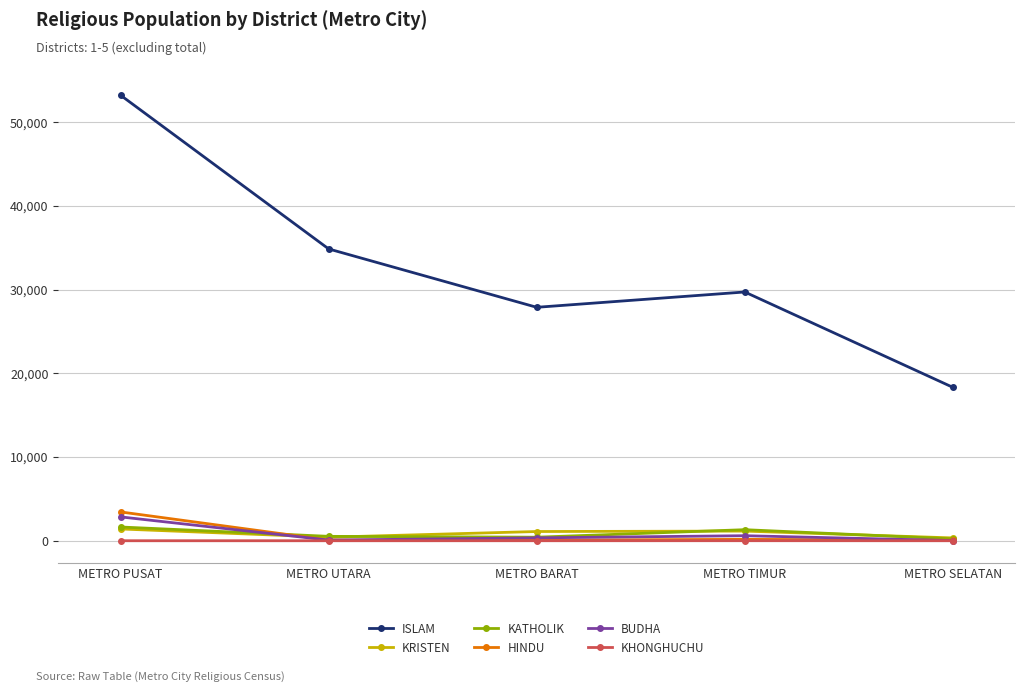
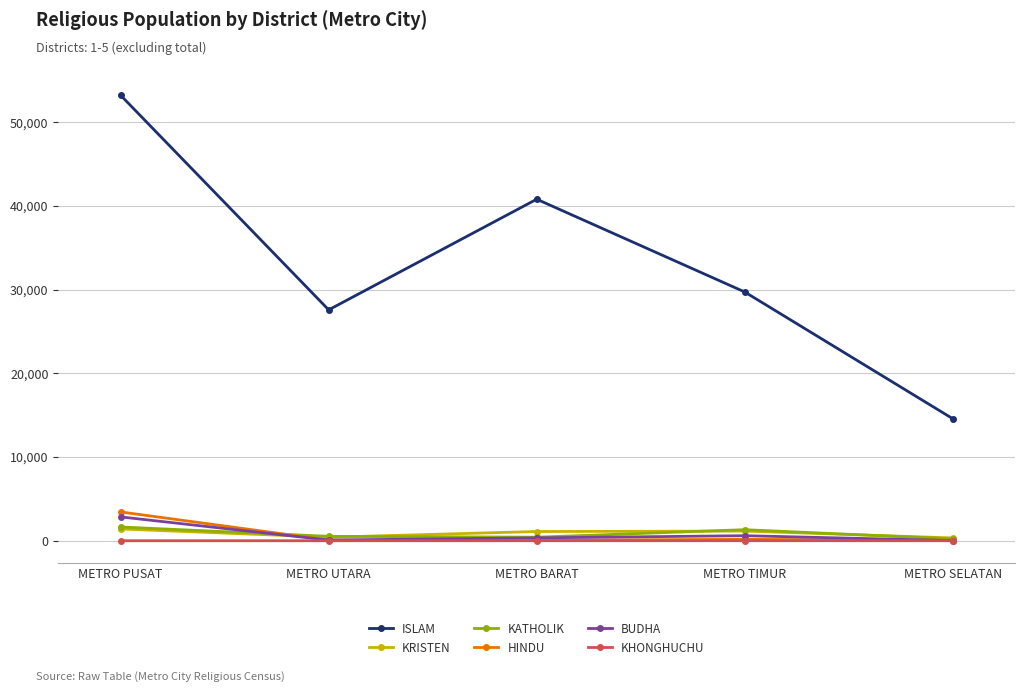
ISLAM, METRO UTARA: 35,000 -> 28,000
ISLAM, METRO BARAT: 28,000 -> 41,000
ISLAM, METRO SELATAN: 18,000 -> 15,000
